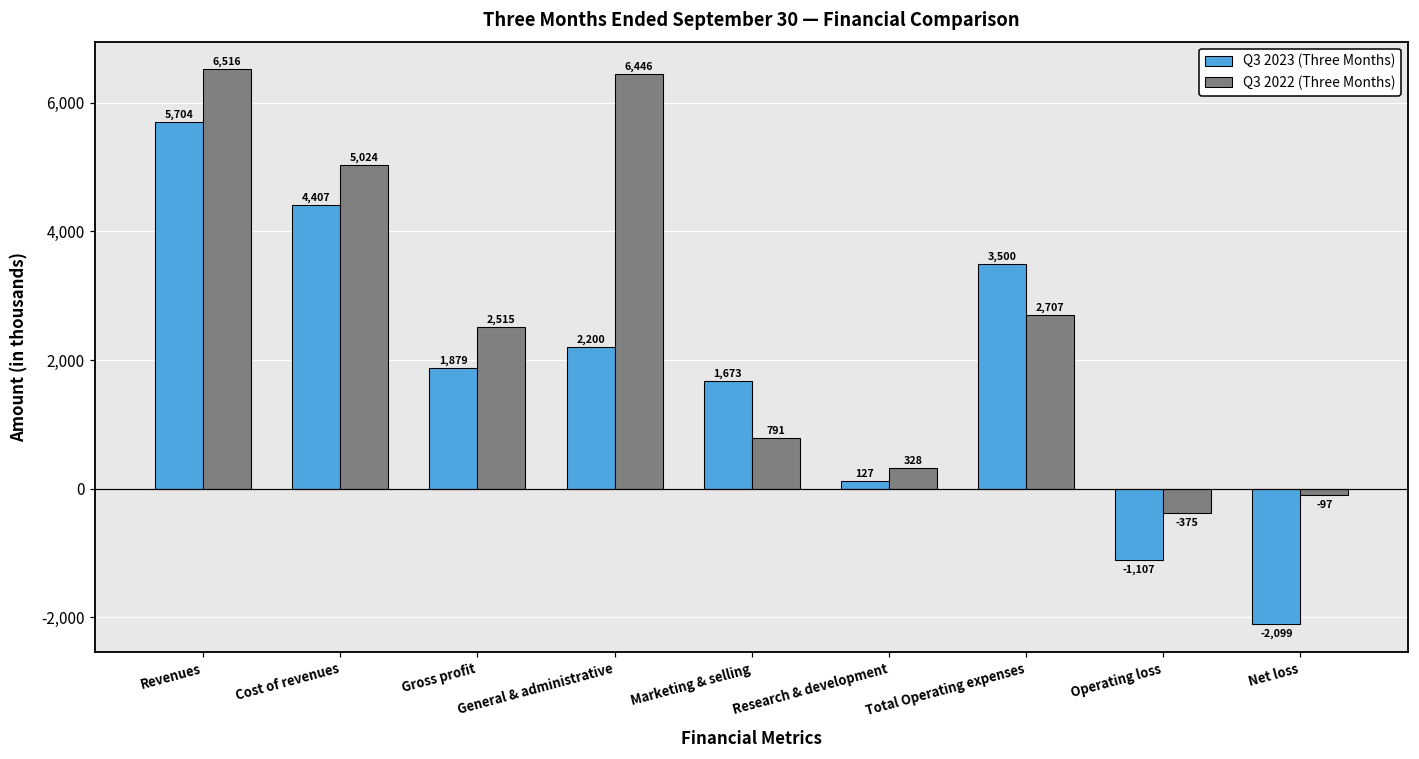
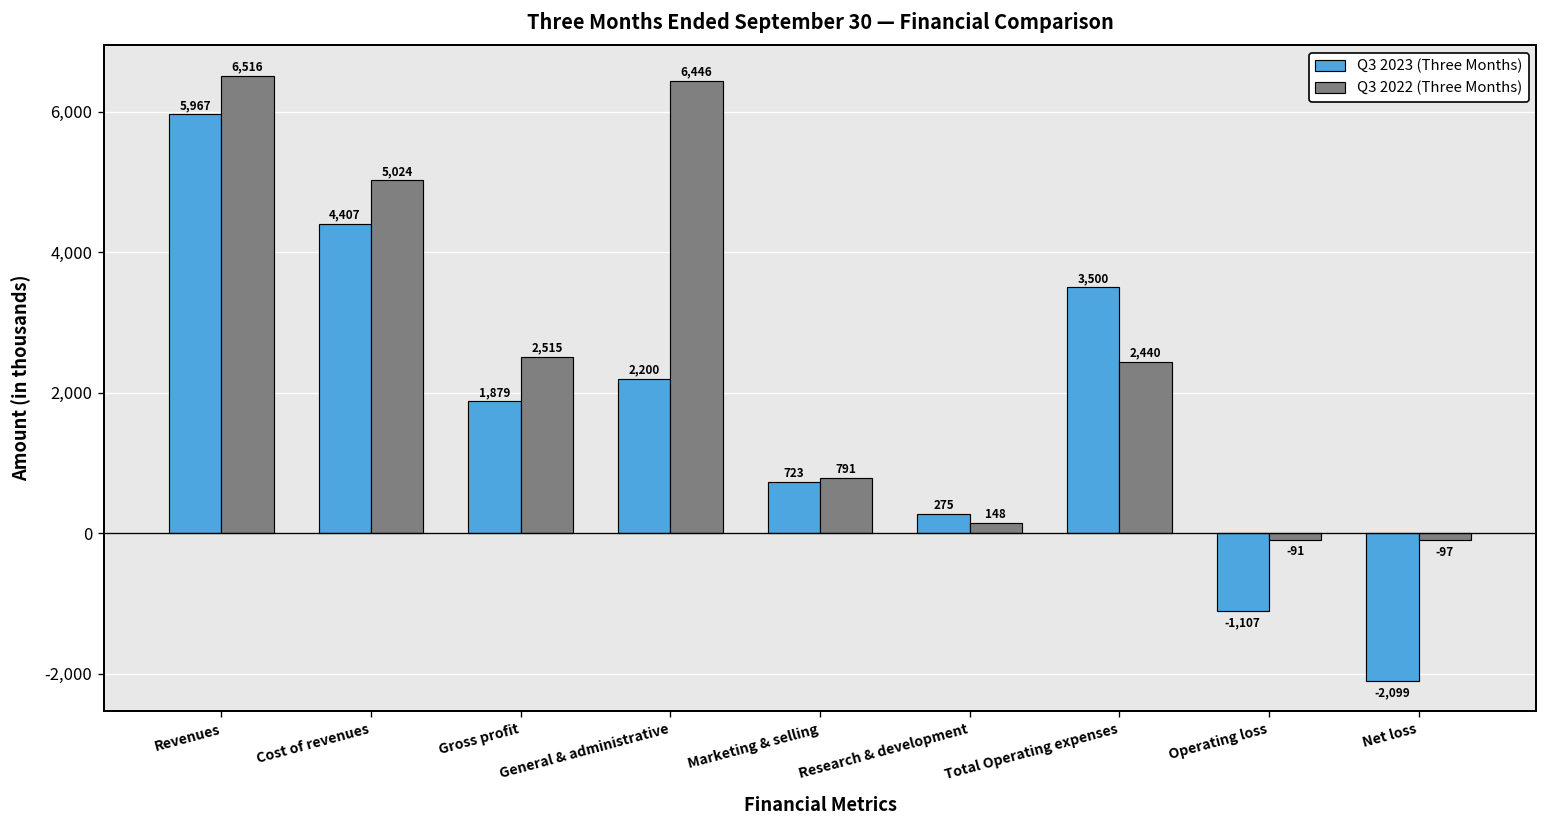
Q3 2023 (Three Months), Revenues: 5,704 -> 5,967
Q3 2023 (Three Months), Marketing & selling: 1,673 -> 723
Q3 2023 (Three Months), Research & development: 127 -> 275
Q3 2022 (Three Months), Research & development: 328 -> 148
Q3 2022 (Three Months), Total Operating expenses: 2,707 -> 2,440
Q3 2022 (Three Months), Operating loss: -375 -> -91
